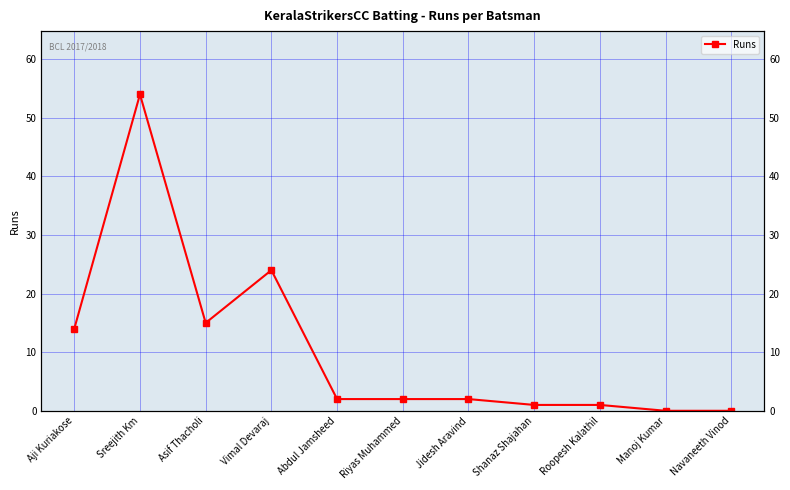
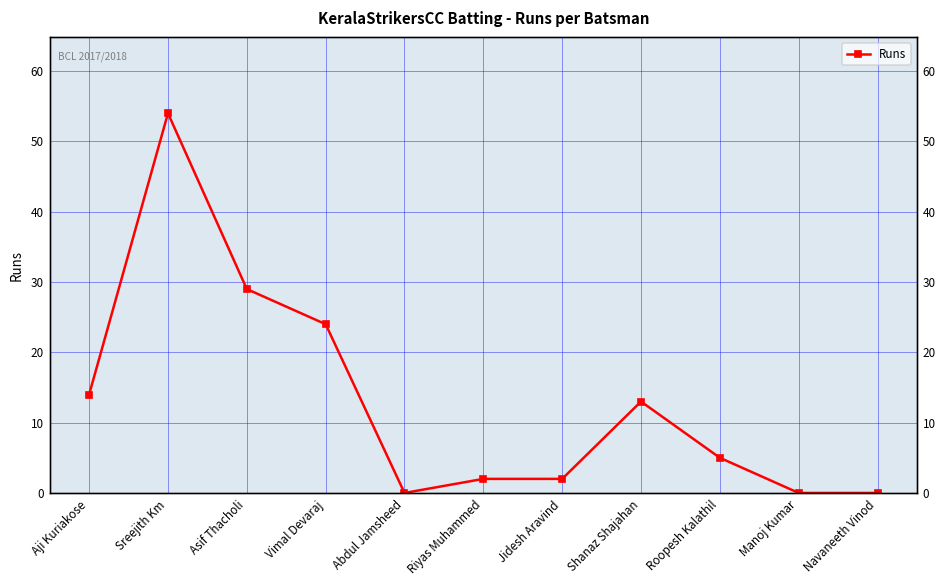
Asif Thacholi: 15 -> 29
Abdul Jamsheed: 2 -> 0
Shanaz Shajahan: 1 -> 13
Roopesh Kalathil: 1 -> 5
